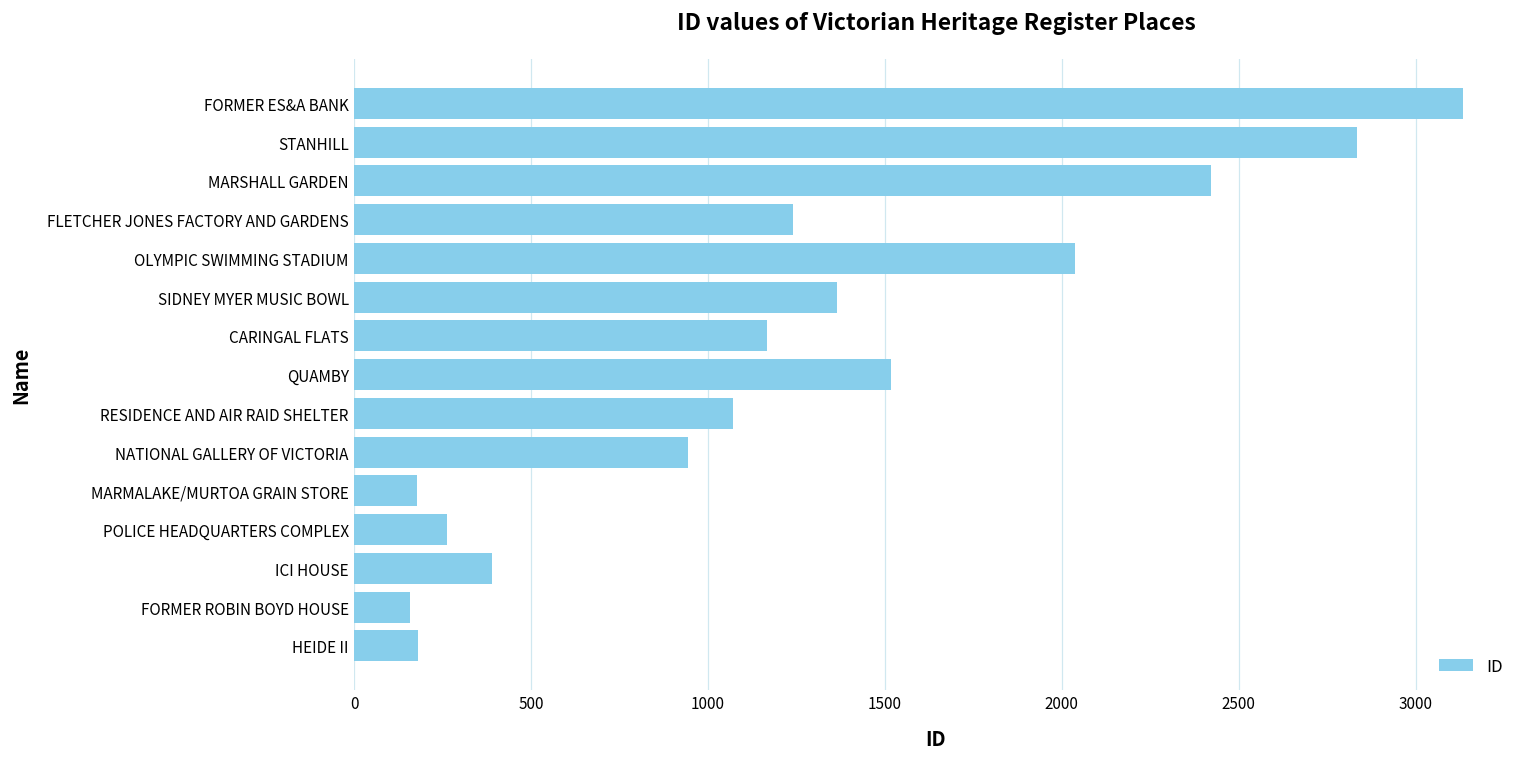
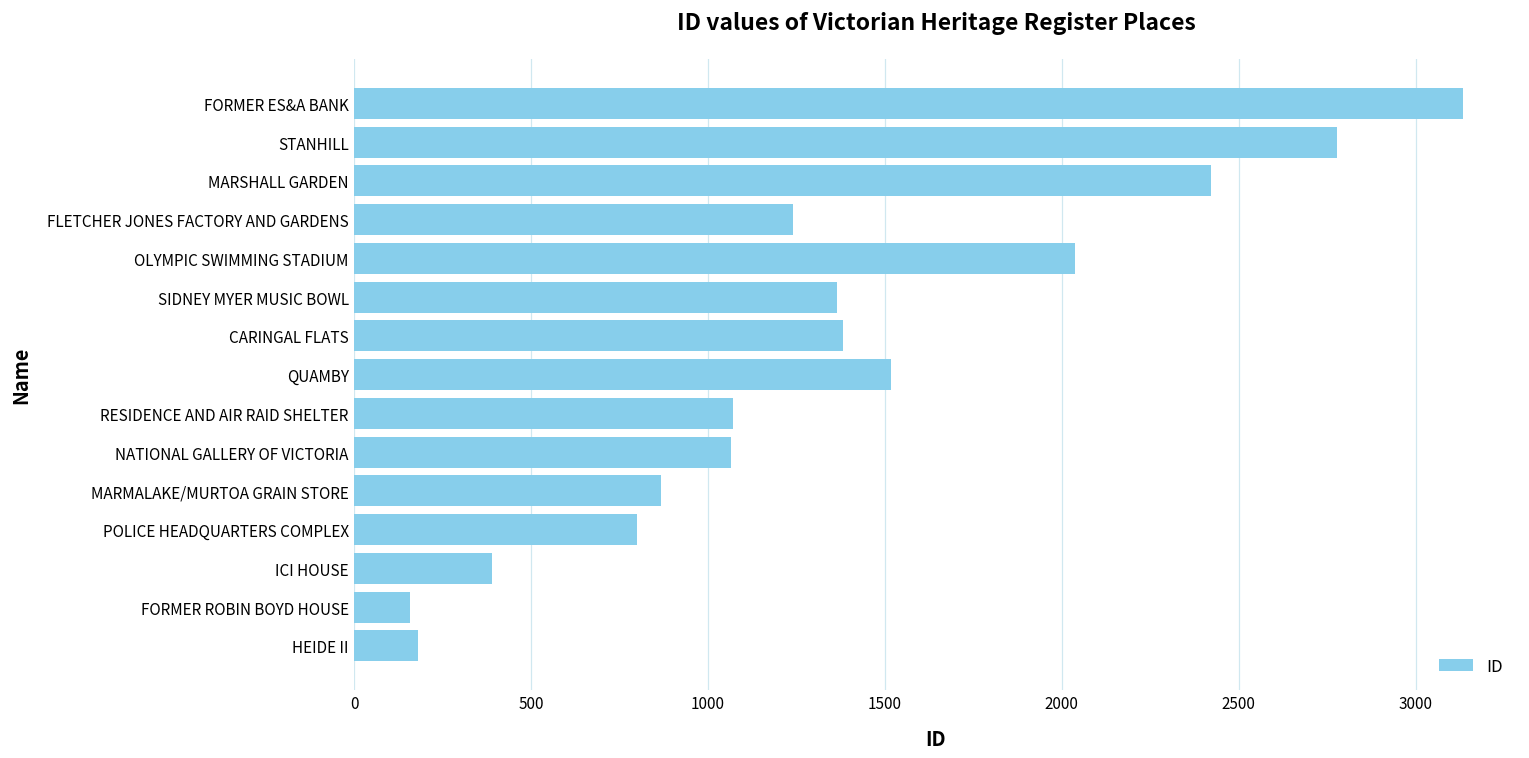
STANHILL: 2830 -> 2780
CARINGAL FLATS: 1170 -> 1380
NATIONAL GALLERY OF VICTORIA: 940 -> 1070
MARMALAKE/MURTOA GRAIN STORE: 180 -> 870
POLICE HEADQUARTERS COMPLEX: 260 -> 800
